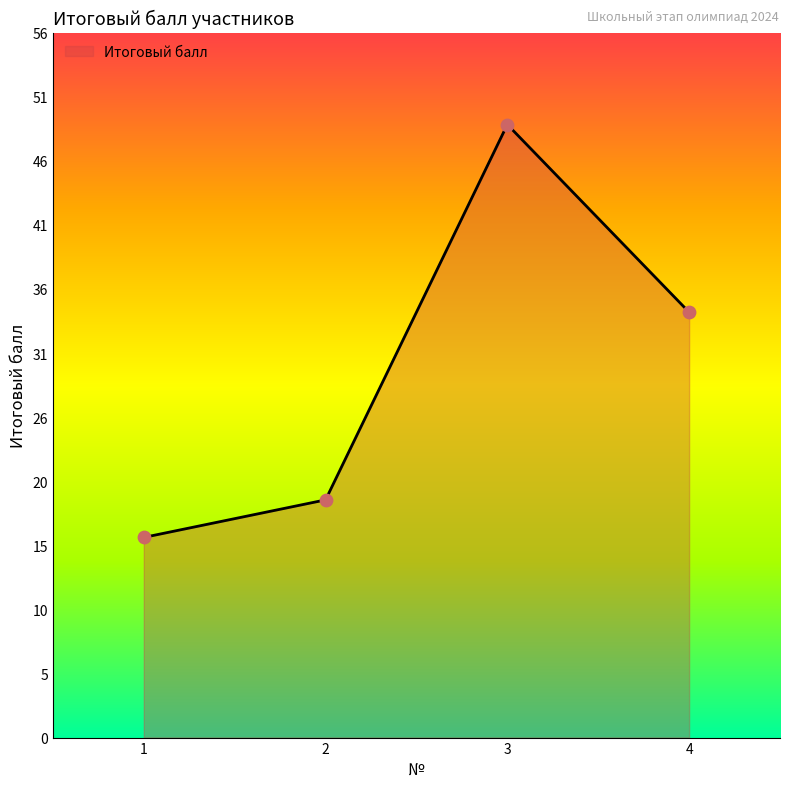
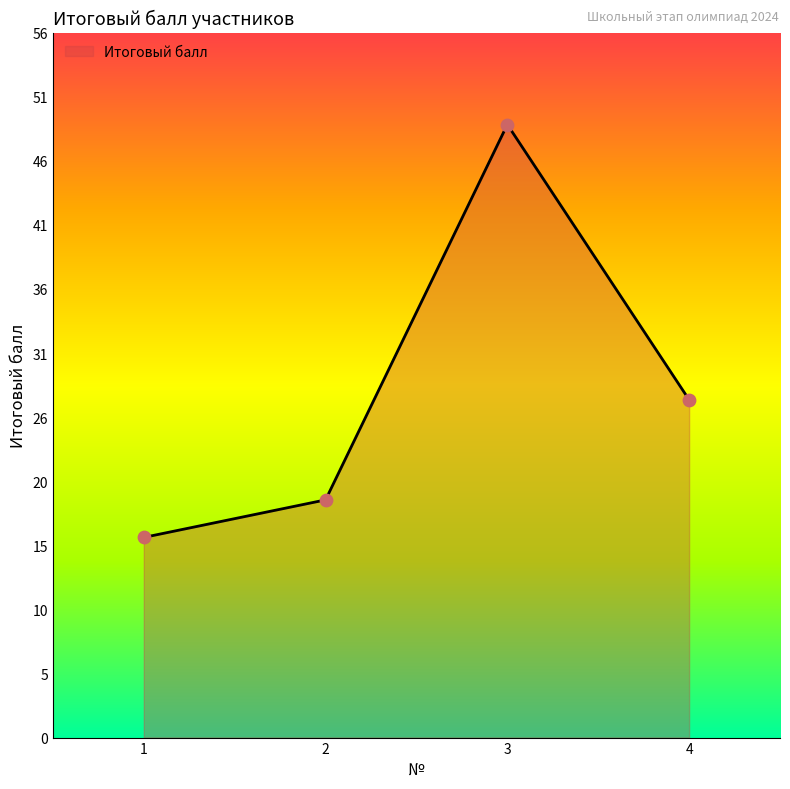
4: 34 -> 27
